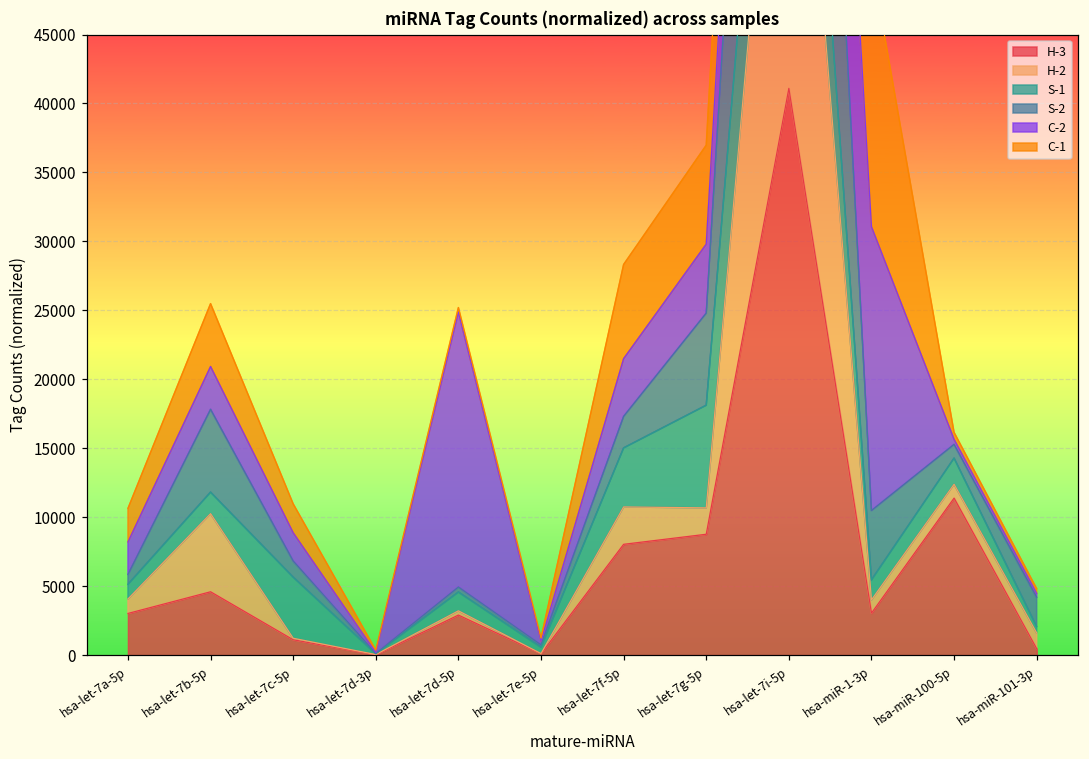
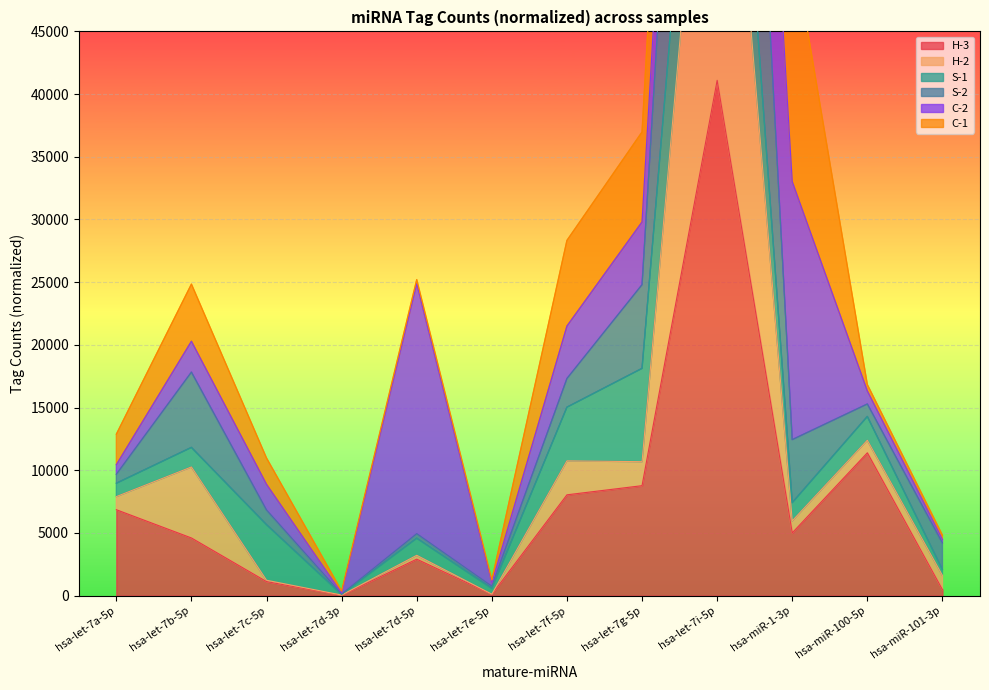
H-3, hsa-let-7a-5p: 3000 -> 6900
C-2, hsa-let-7a-5p: 2400 -> 800
C-2, hsa-let-7b-5p: 3100 -> 2500
H-3, hsa-miR-1-3p: 3100 -> 5000
C-2, hsa-miR-100-5p: 400 -> 1000
